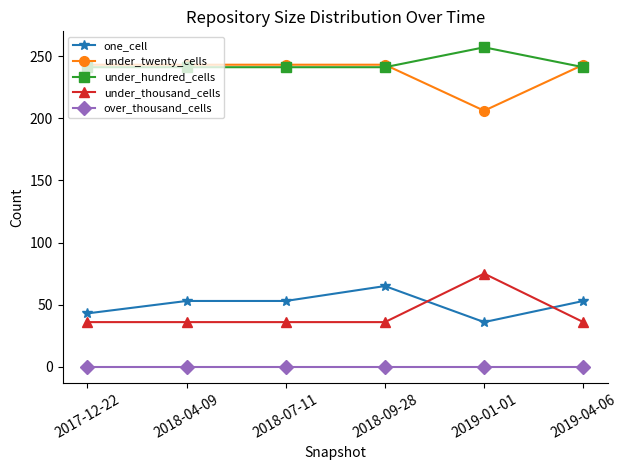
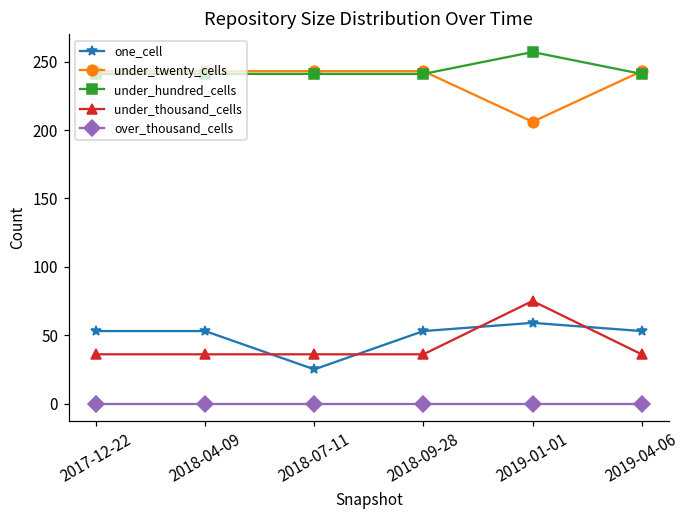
one_cell, 2017-12-22: 43 -> 53
one_cell, 2018-07-11: 53 -> 25
one_cell, 2018-09-28: 65 -> 53
one_cell, 2019-01-01: 36 -> 59
